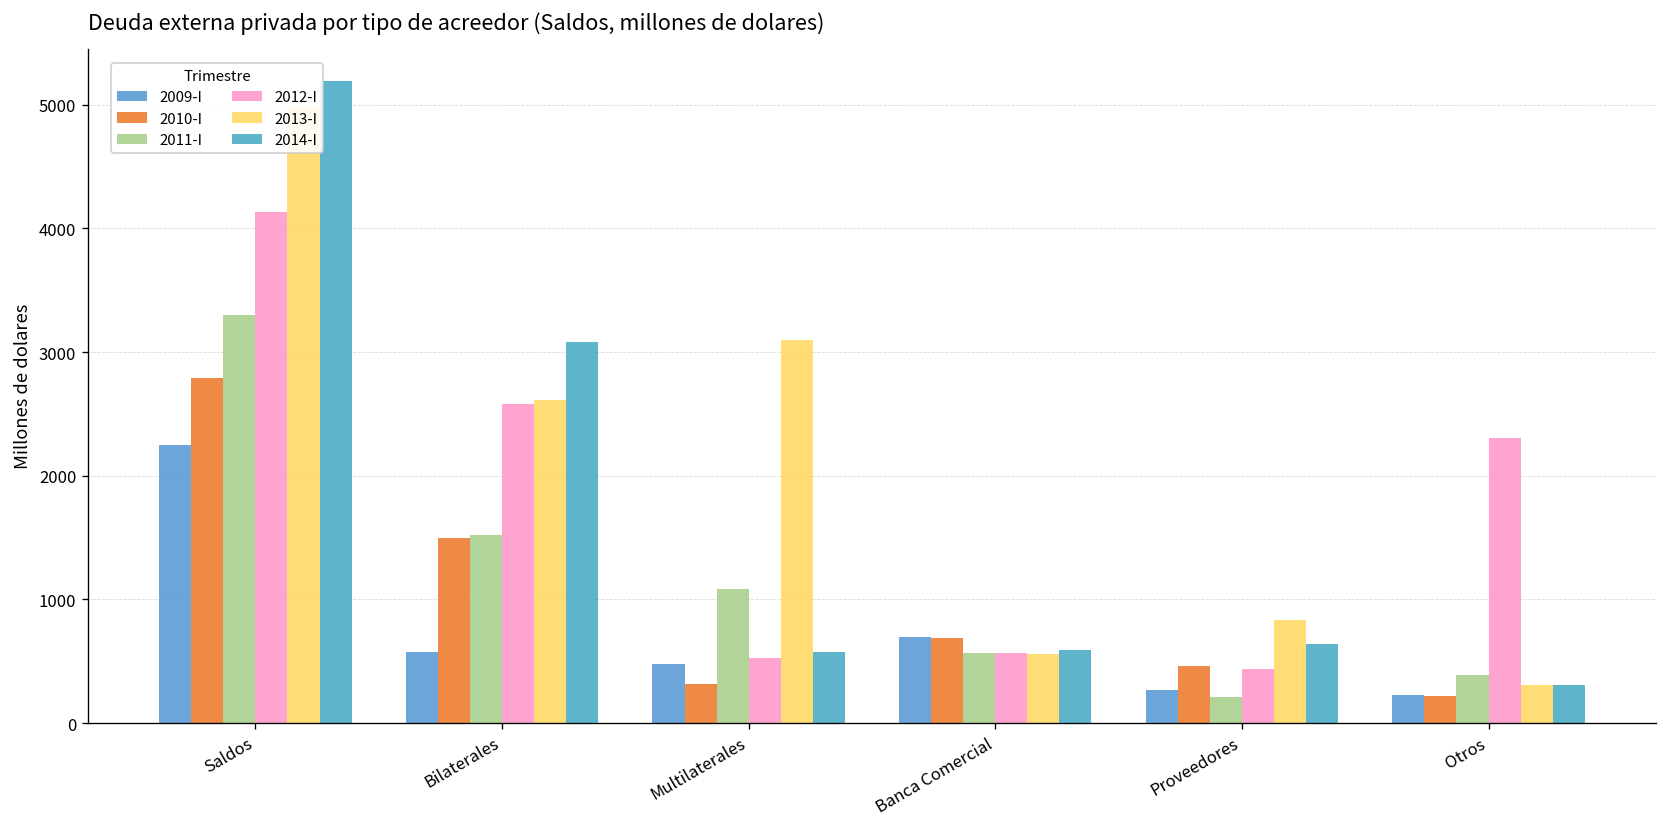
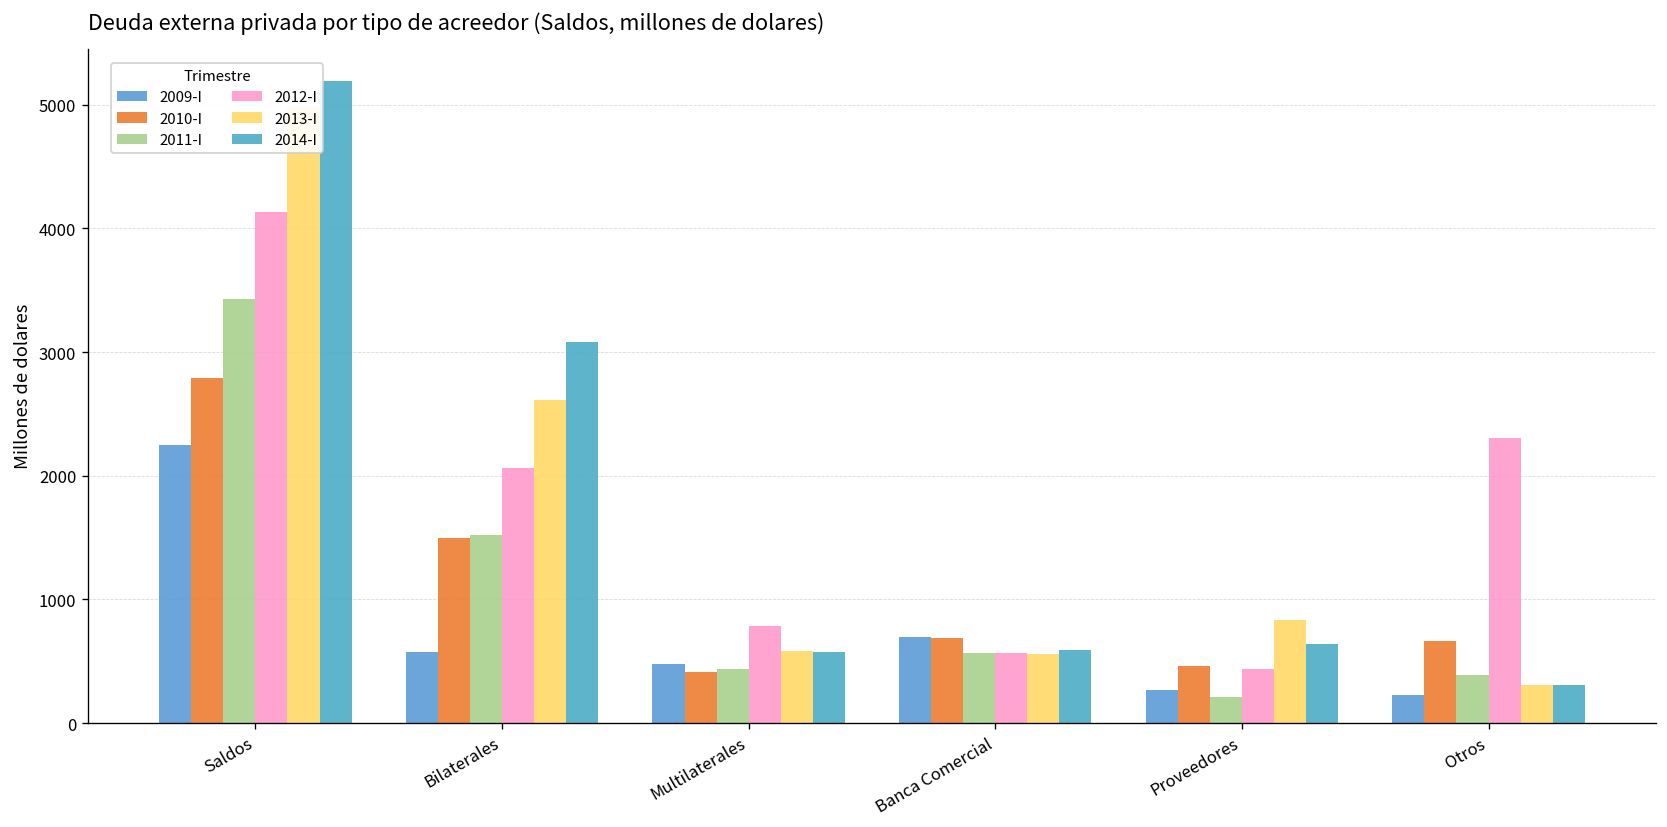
2011-I, Saldos: 3300 -> 3430
2012-I, Bilaterales: 2580 -> 2060
2010-I, Multilaterales: 320 -> 410
2011-I, Multilaterales: 1080 -> 440
2012-I, Multilaterales: 530 -> 780
2013-I, Multilaterales: 3100 -> 580
2010-I, Otros: 220 -> 670
